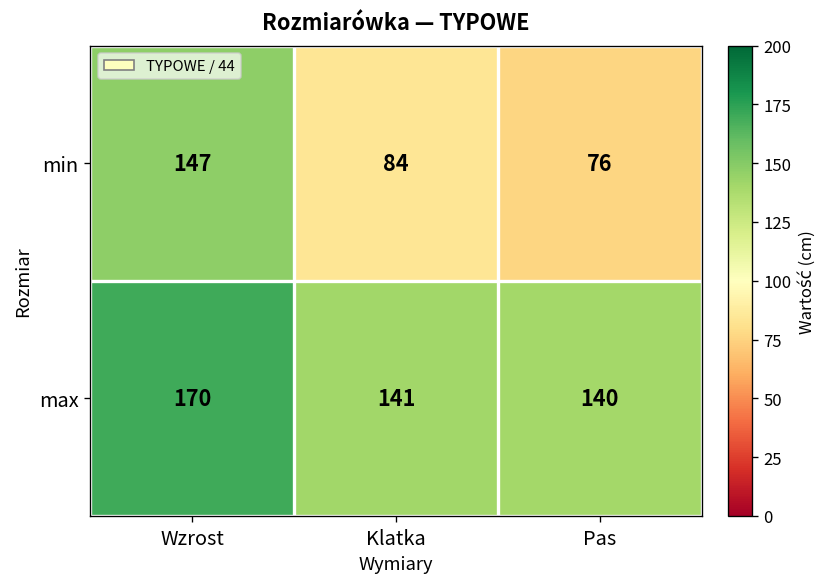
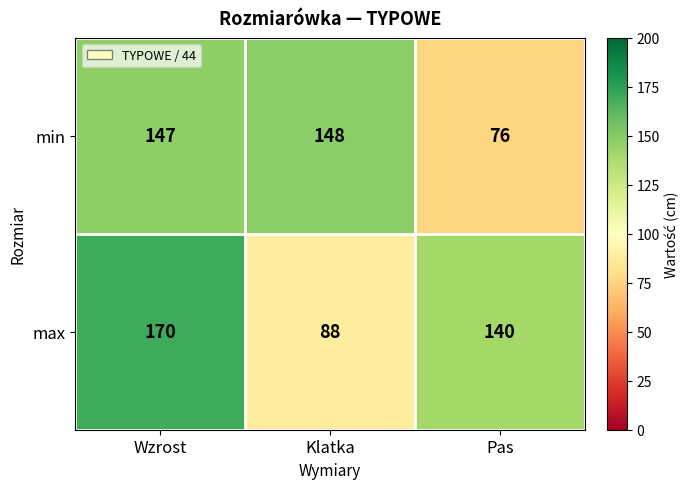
min, Klatka: 84 -> 148
max, Klatka: 141 -> 88
